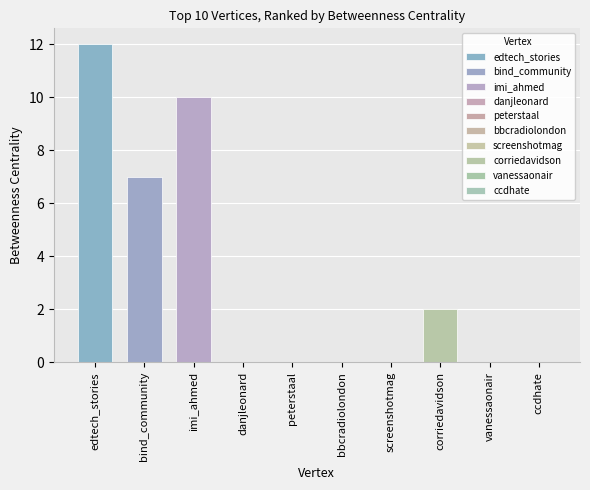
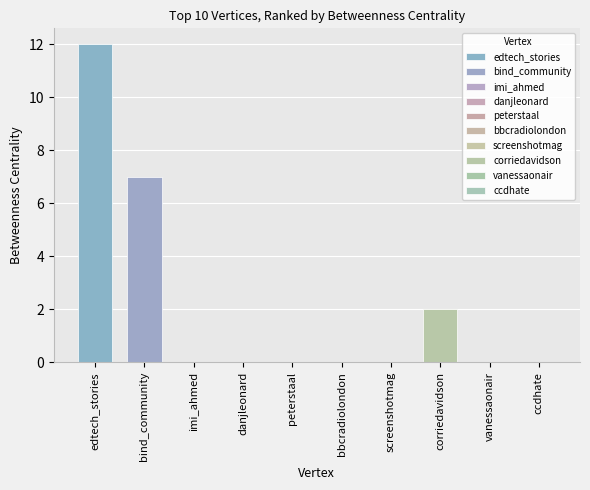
imi_ahmed: 10 -> 0
